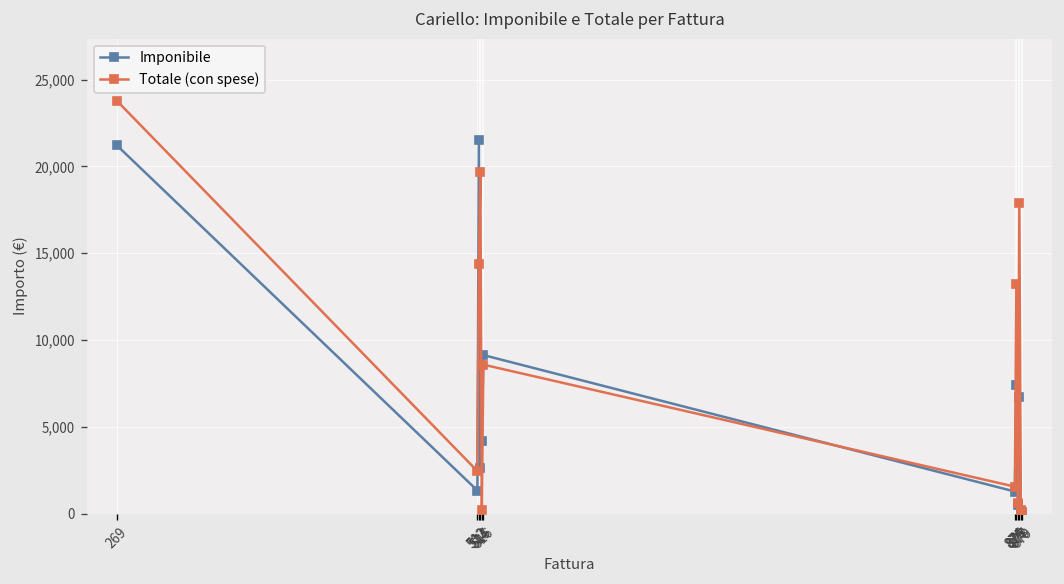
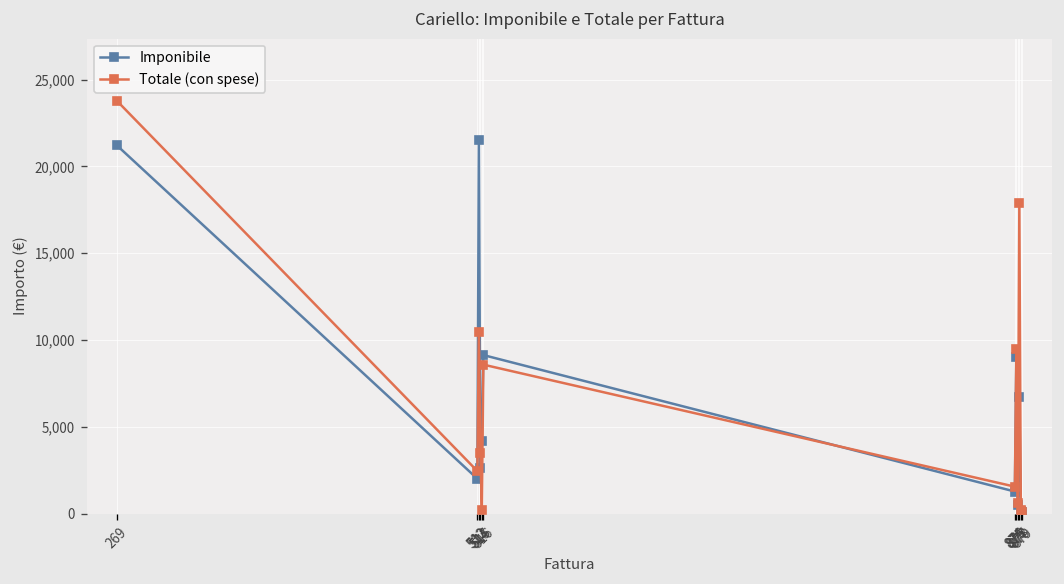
Imponibile, 512: 1,300 -> 2,000
Totale (con spese), 513: 14,300 -> 10,500
Totale (con spese), 514: 19,600 -> 3,500
Imponibile, 875: 7,400 -> 9,000
Totale (con spese), 875: 13,200 -> 9,500
